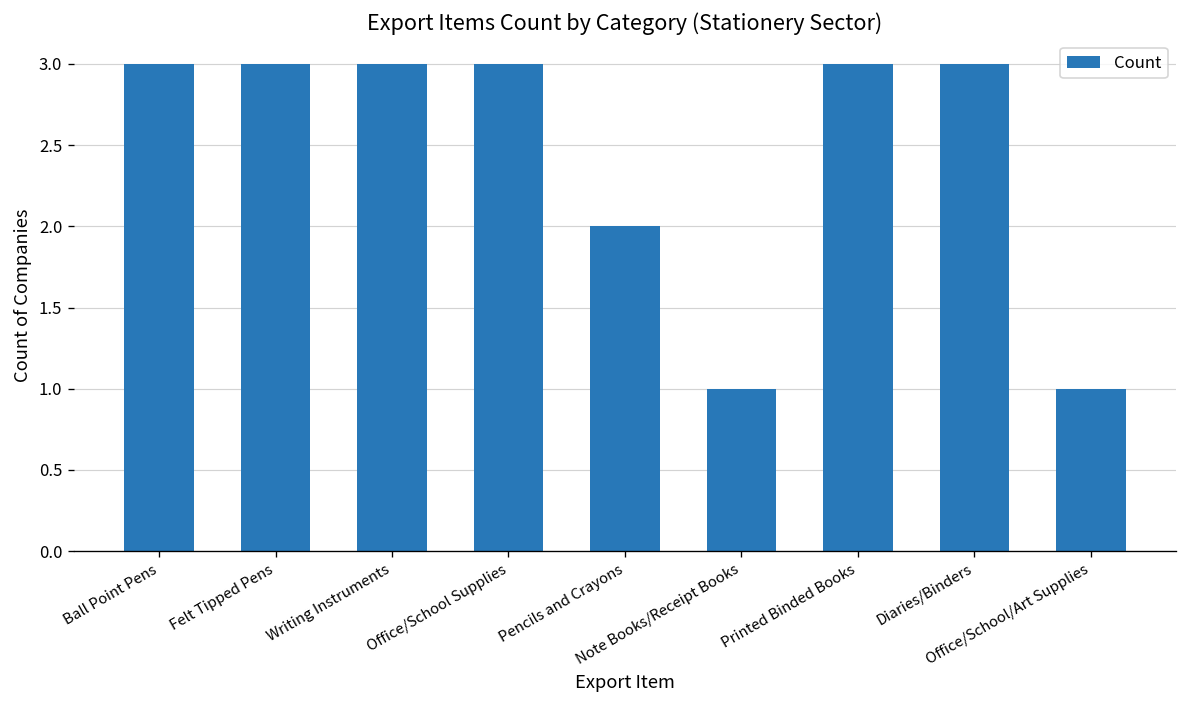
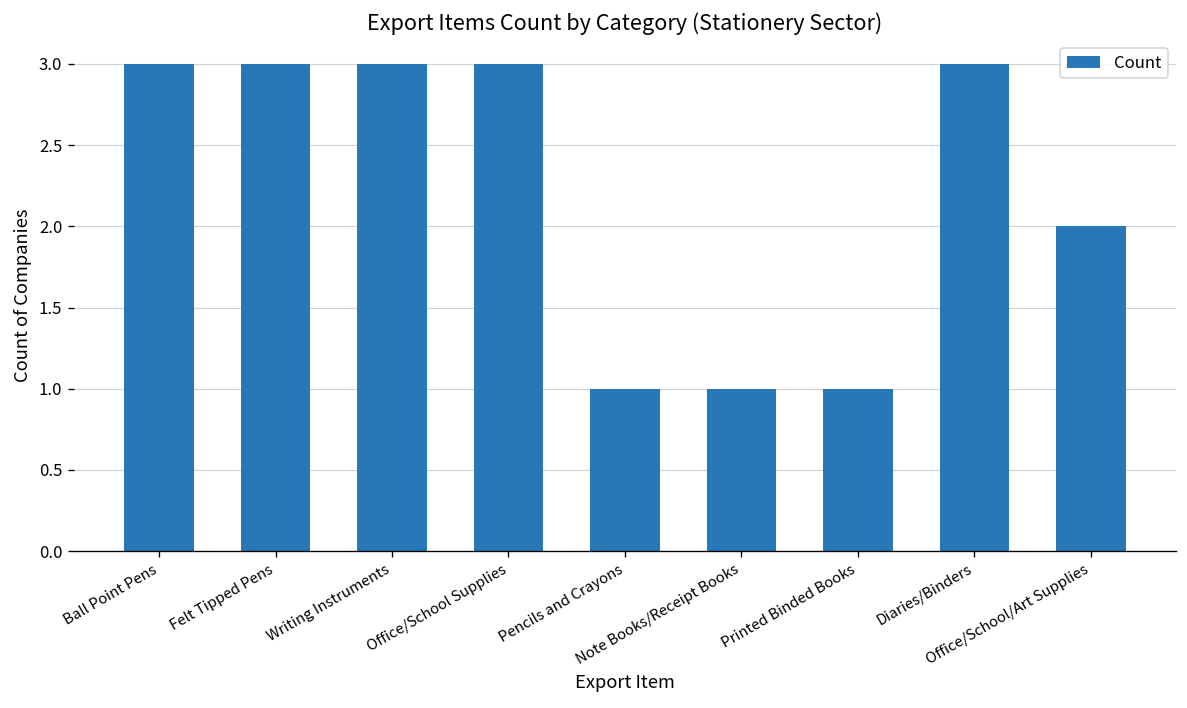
Pencils and Crayons: 2 -> 1
Printed Binded Books: 3 -> 1
Office/School/Art Supplies: 1 -> 2
